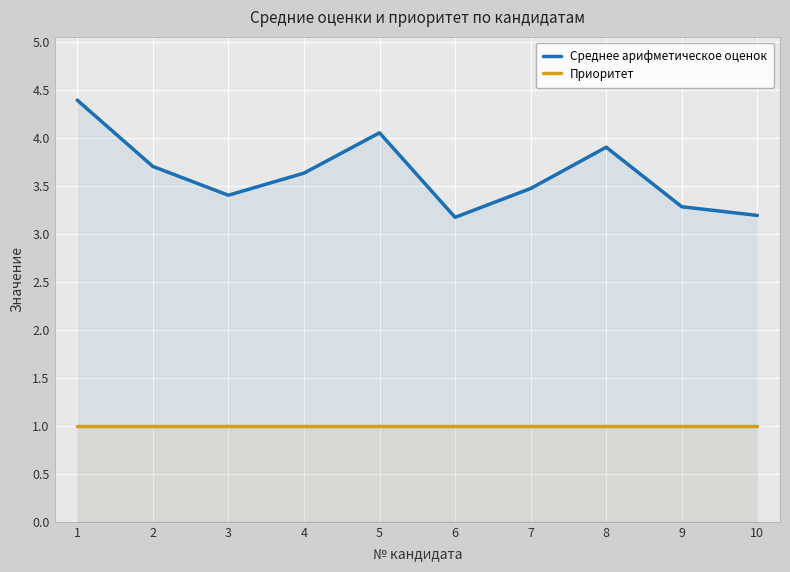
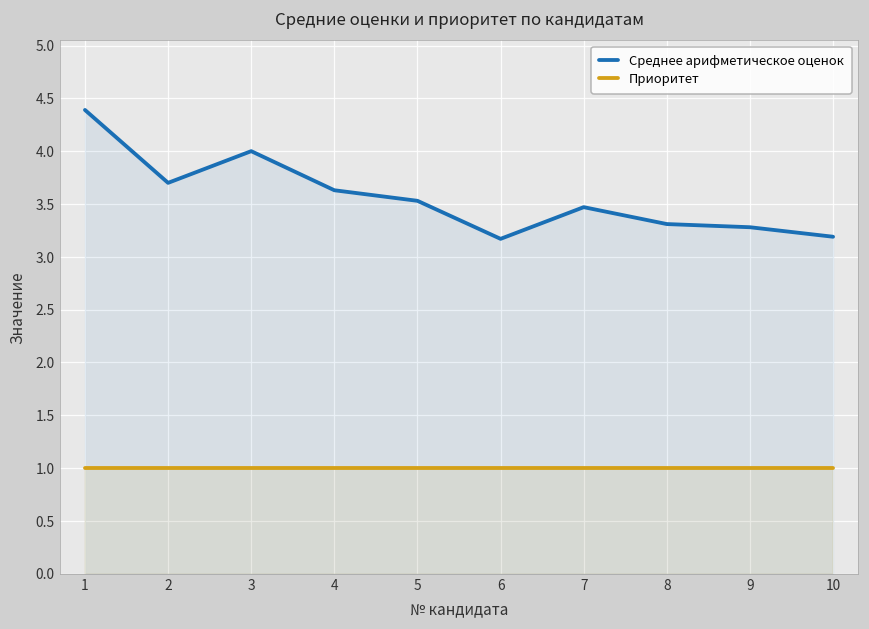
Среднее арифметическое оценок, 3: 3.4 -> 4.0
Среднее арифметическое оценок, 5: 4.1 -> 3.5
Среднее арифметическое оценок, 8: 3.9 -> 3.3
